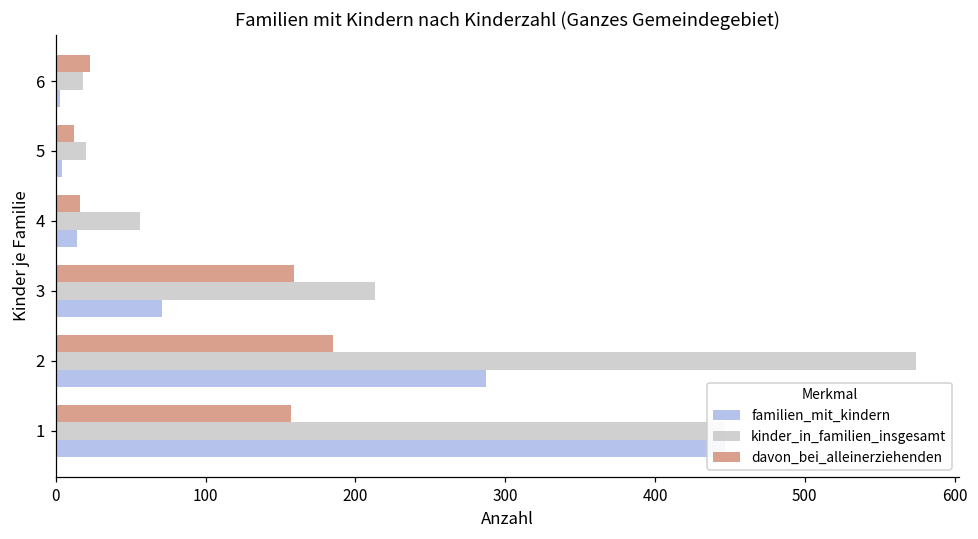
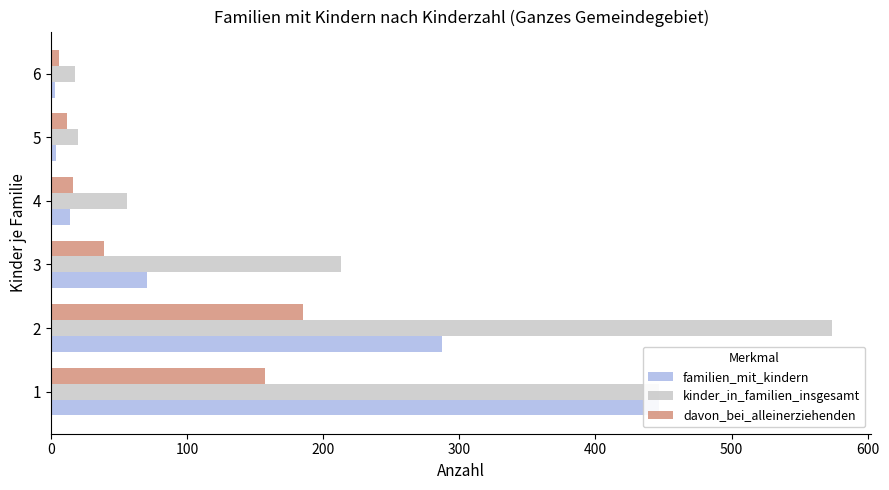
davon_bei_alleinerziehenden, 6: 23 -> 6
davon_bei_alleinerziehenden, 3: 159 -> 39
